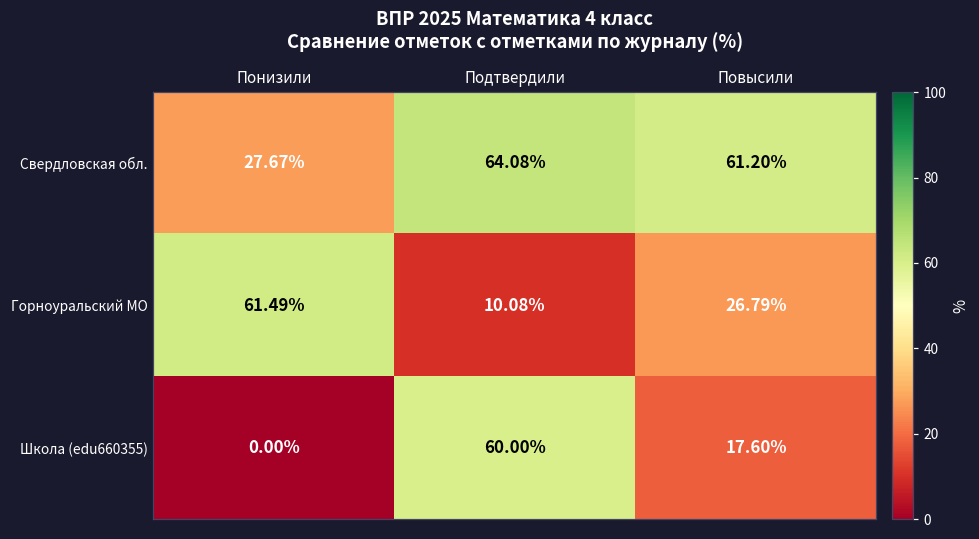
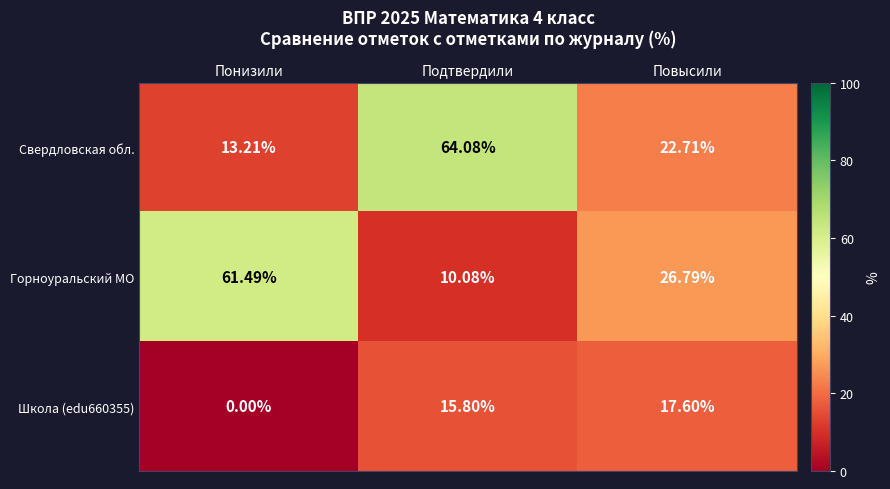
Свердловская обл., Понизили: 27.67% -> 13.21%
Свердловская обл., Повысили: 61.20% -> 22.71%
Школа (edu660355), Подтвердили: 60.00% -> 15.80%
